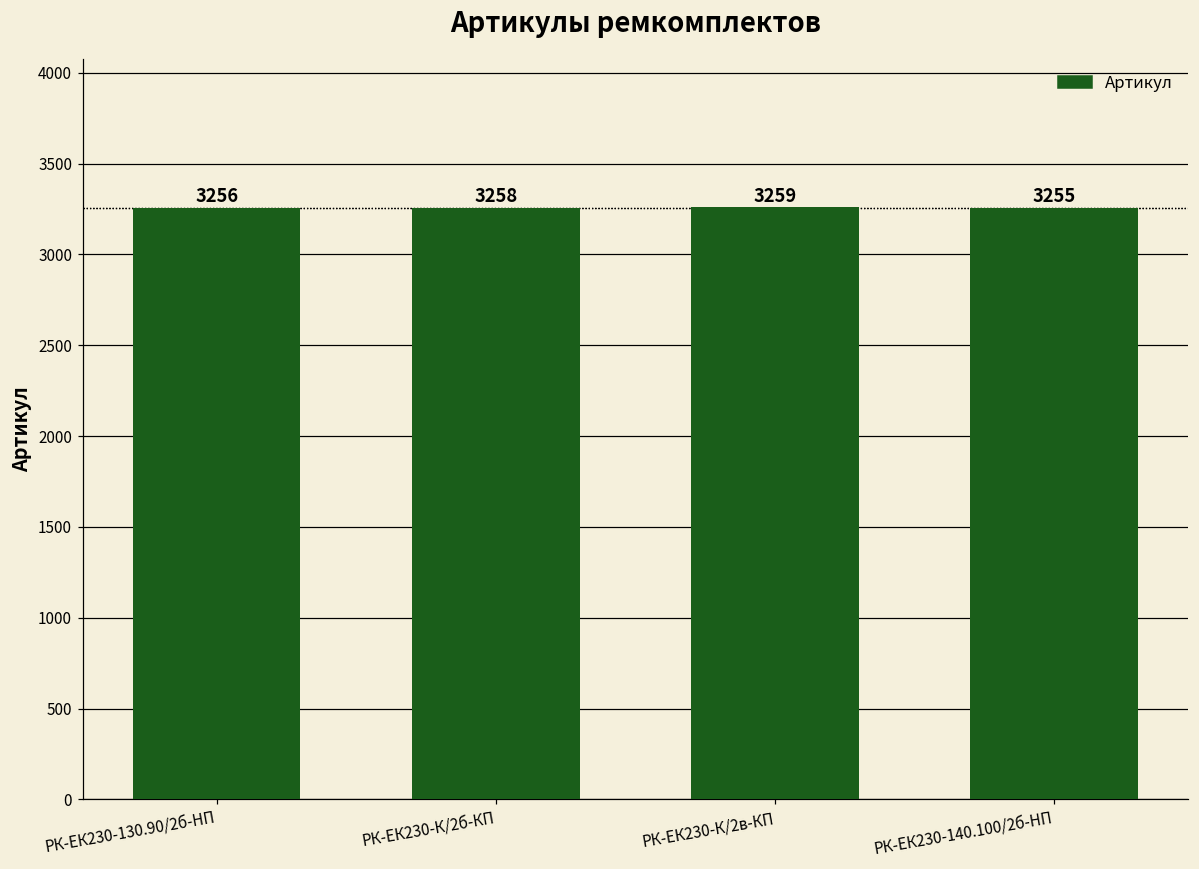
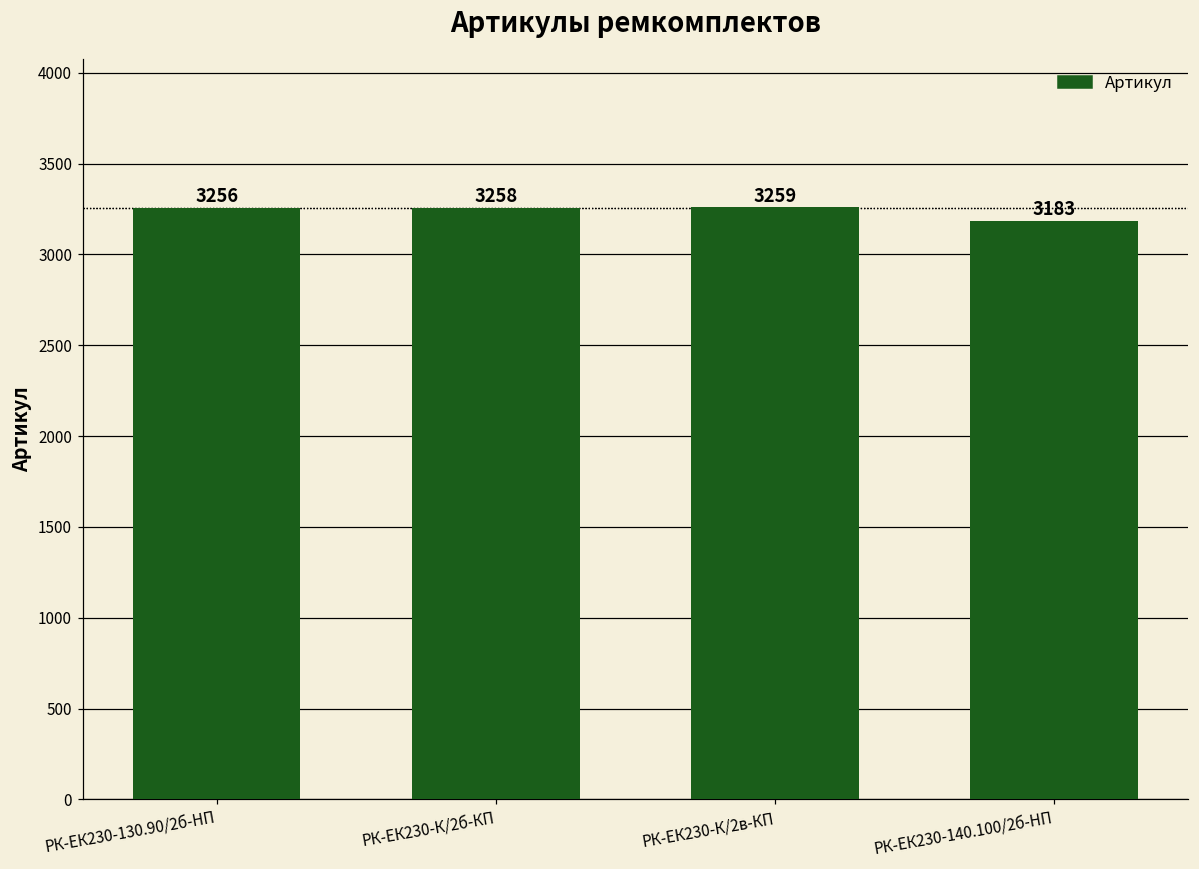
РК-ЕК230-140.100/2б-HП: 3255 -> 3183
